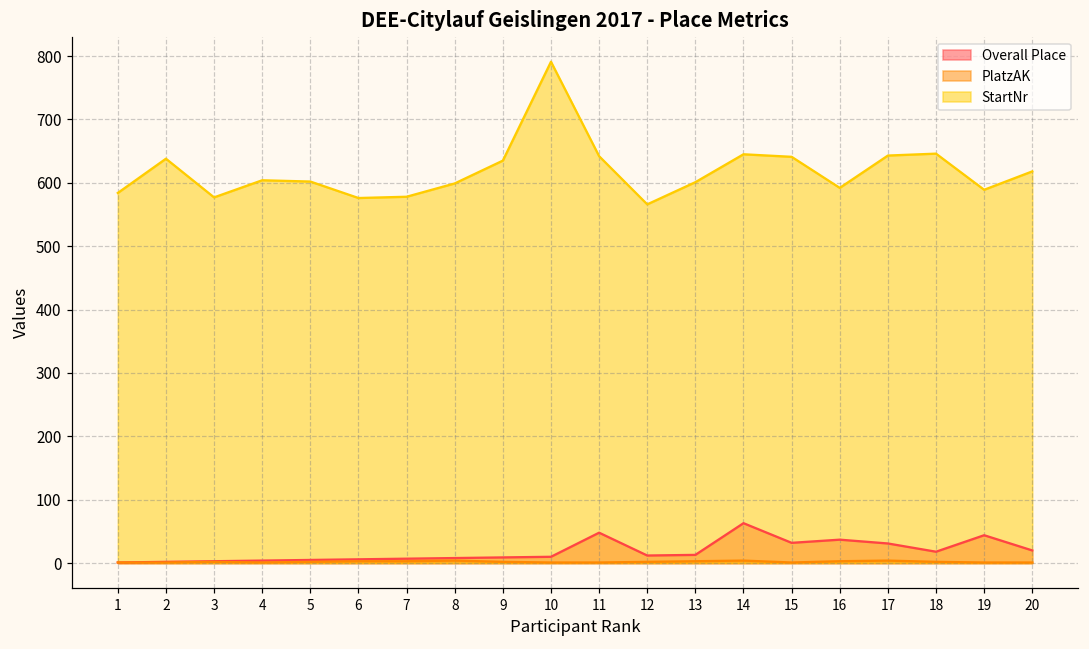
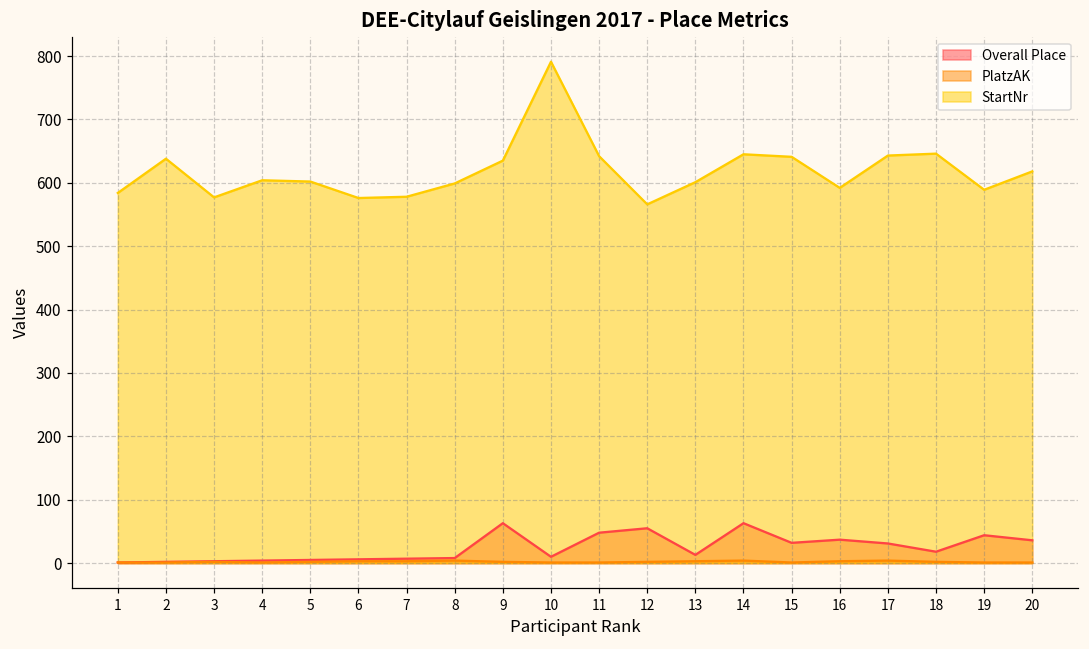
Overall Place, 9: 10 -> 60
Overall Place, 12: 10 -> 60
Overall Place, 20: 20 -> 40
